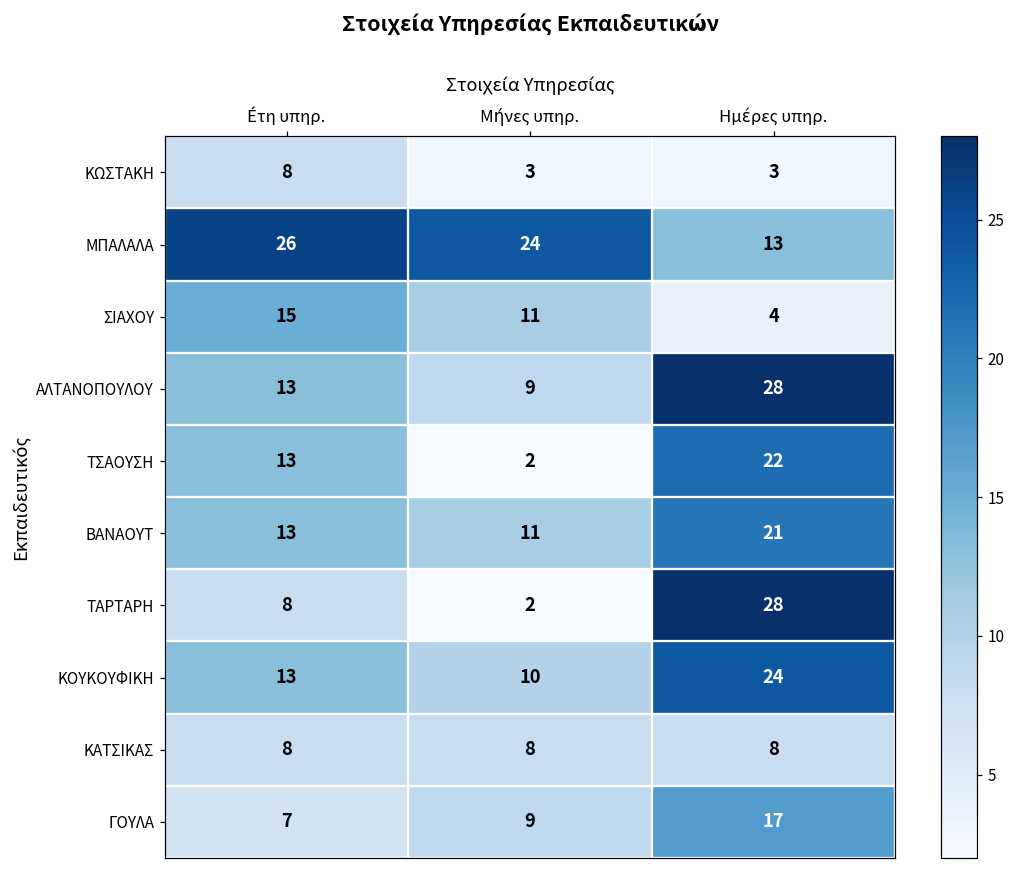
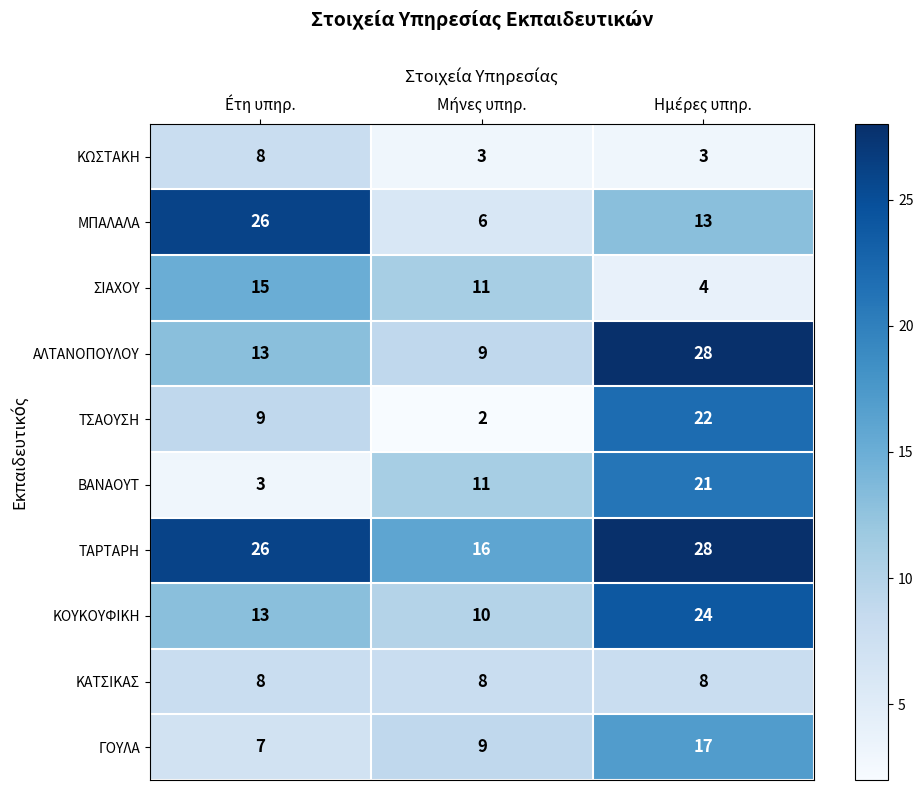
ΜΠΑΛΑΛΑ, Μήνες υπηρ.: 24 -> 6
ΤΣΑΟΥΣΗ, Éτη υπηρ.: 13 -> 9
ΒΑΝΑΟΥΤ, Éτη υπηρ.: 13 -> 3
ΤΑΡΤΑΡΗ, Éτη υπηρ.: 8 -> 26
ΤΑΡΤΑΡΗ, Μήνες υπηρ.: 2 -> 16
